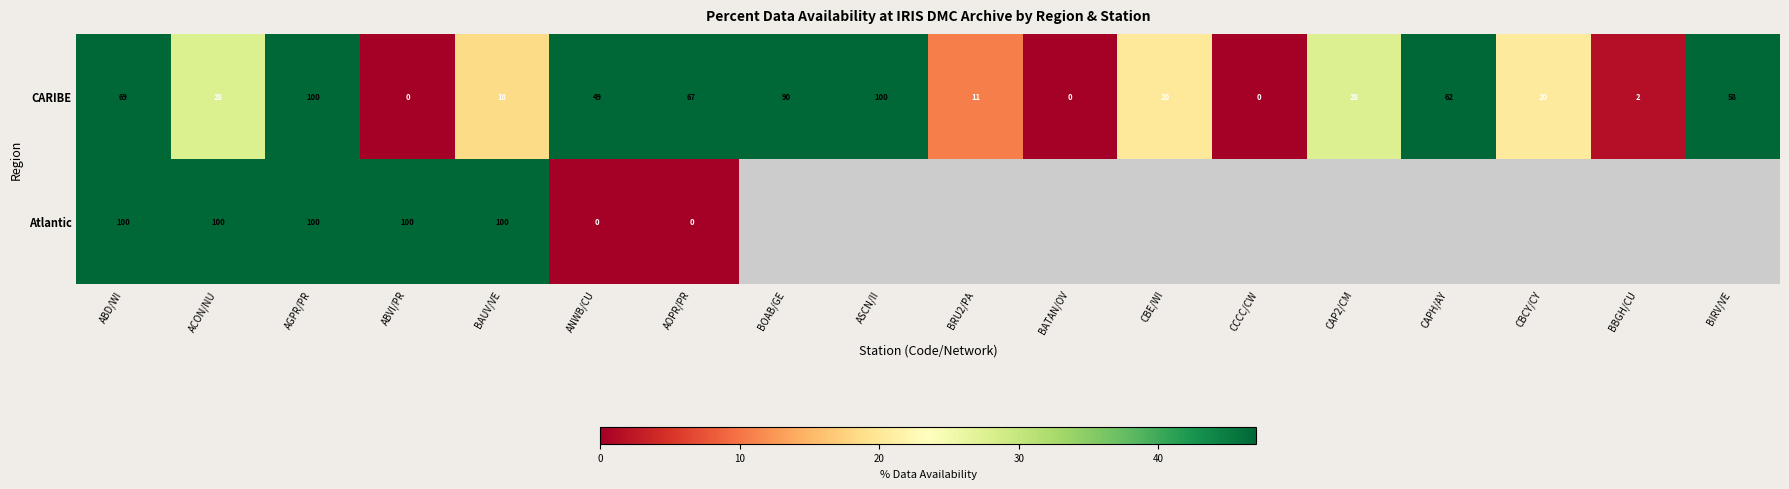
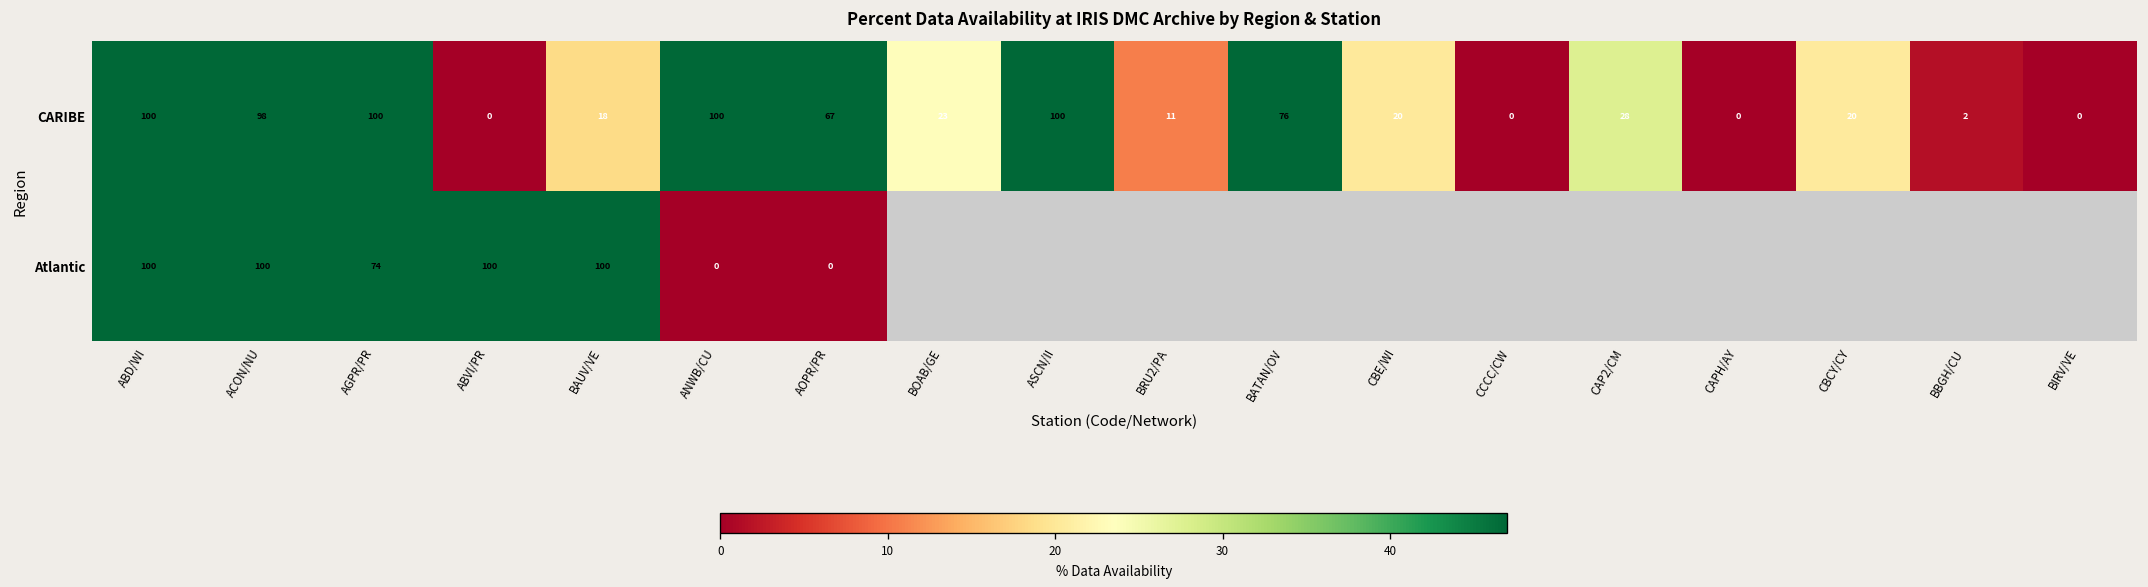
CARIBE, ABD/WI: 69 -> 100
CARIBE, ACON/NU: 28 -> 98
CARIBE, ANWB/CU: 49 -> 100
CARIBE, BOAB/GE: 90 -> 23
CARIBE, BATAN/OV: 0 -> 76
CARIBE, CAPH/AY: 62 -> 0
CARIBE, BIRV/VE: 58 -> 0
Atlantic, AGPR/PR: 100 -> 74
